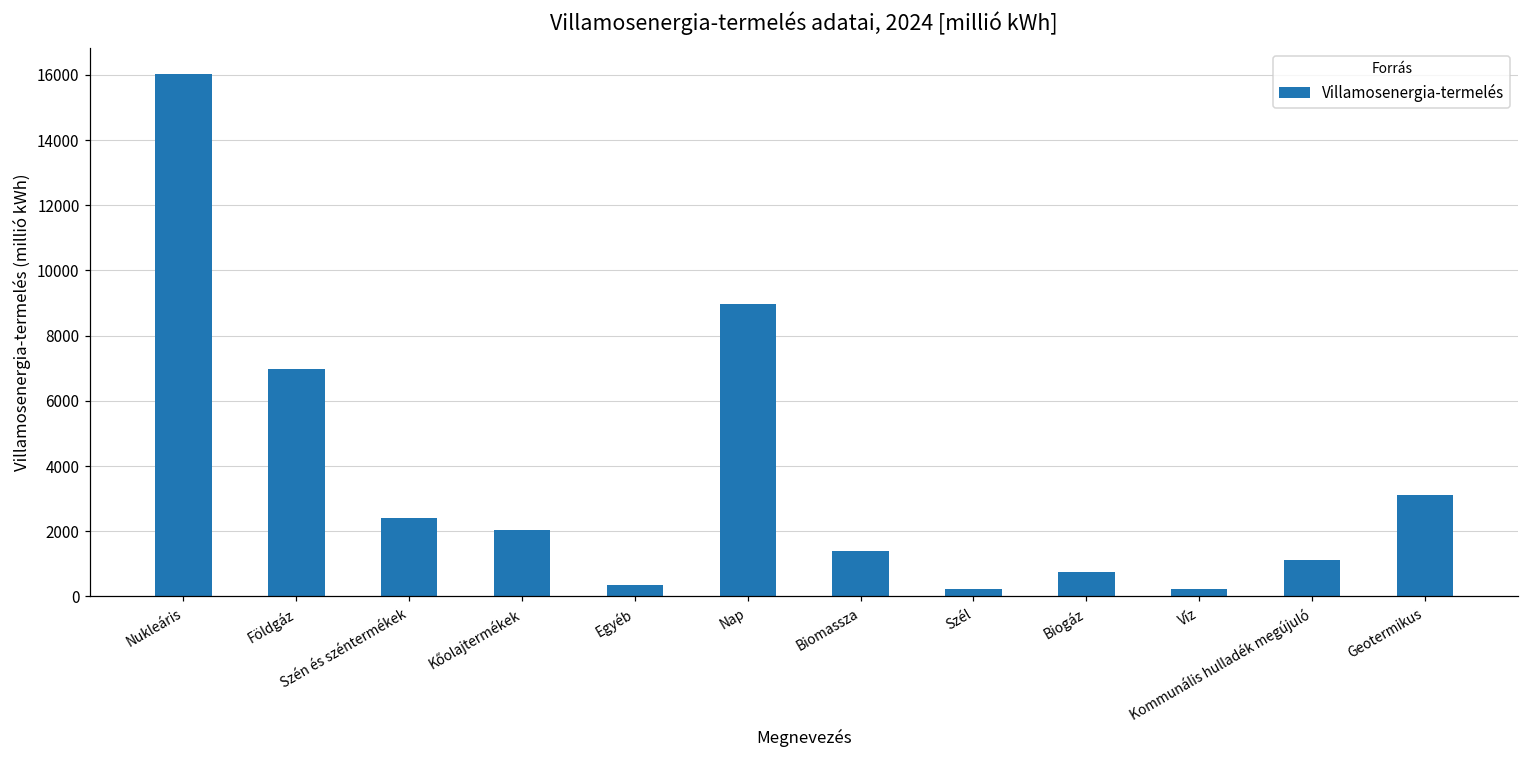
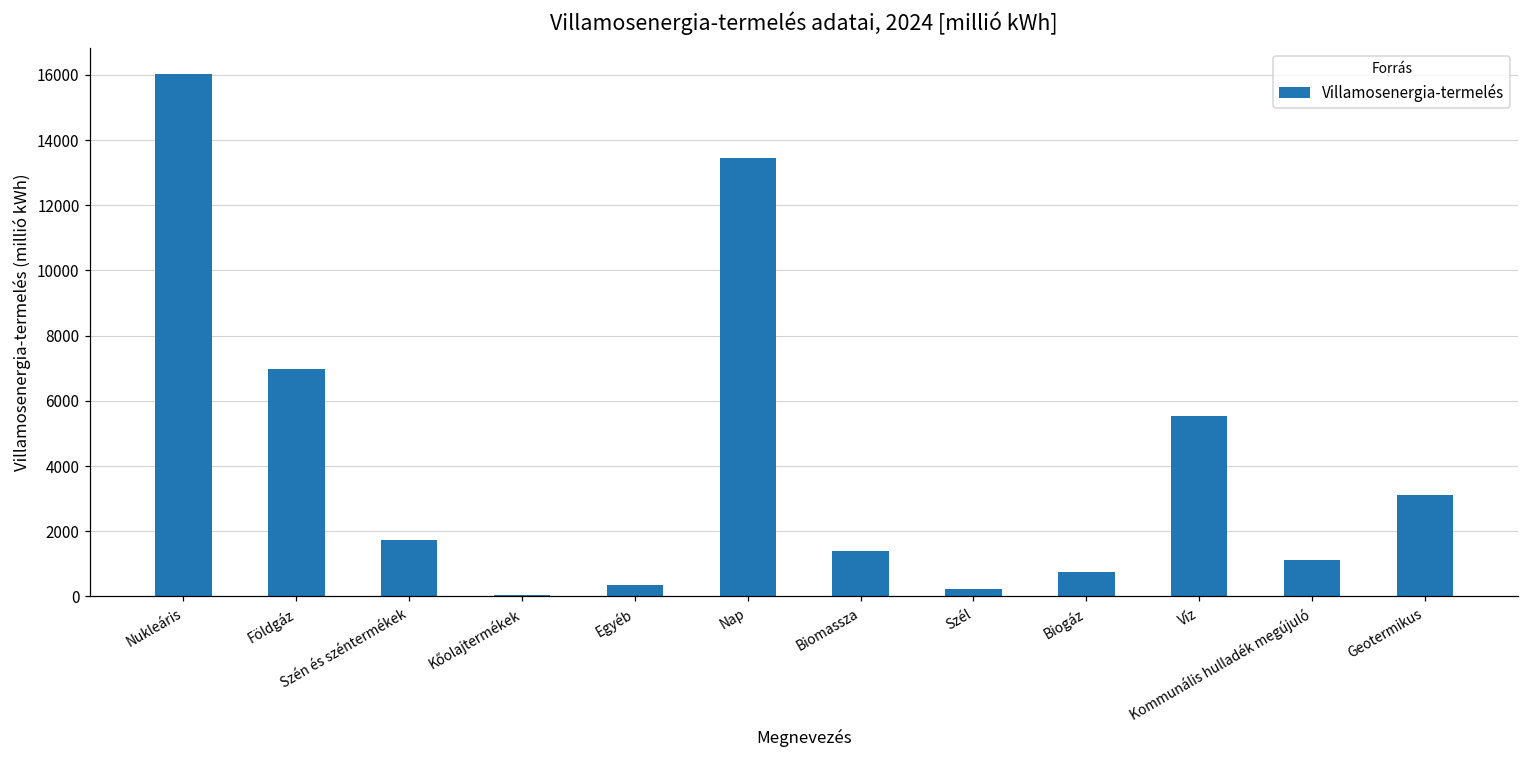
Szén és széntermékek: 2400 -> 1700
Kőolajtermékek: 2000 -> 100
Nap: 9000 -> 13400
Víz: 200 -> 5500
